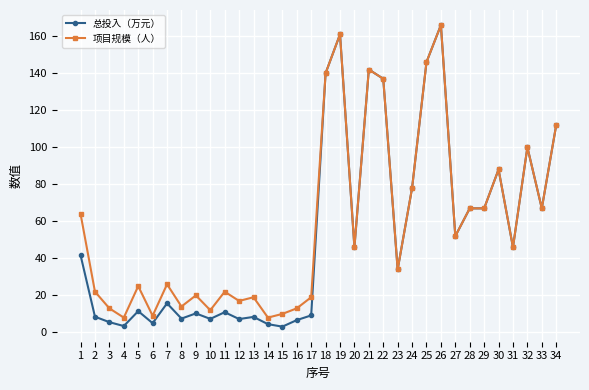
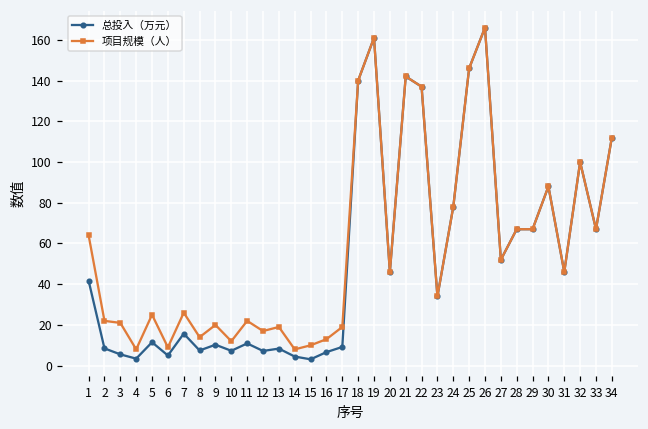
项目规模（人）, 3: 13 -> 21
